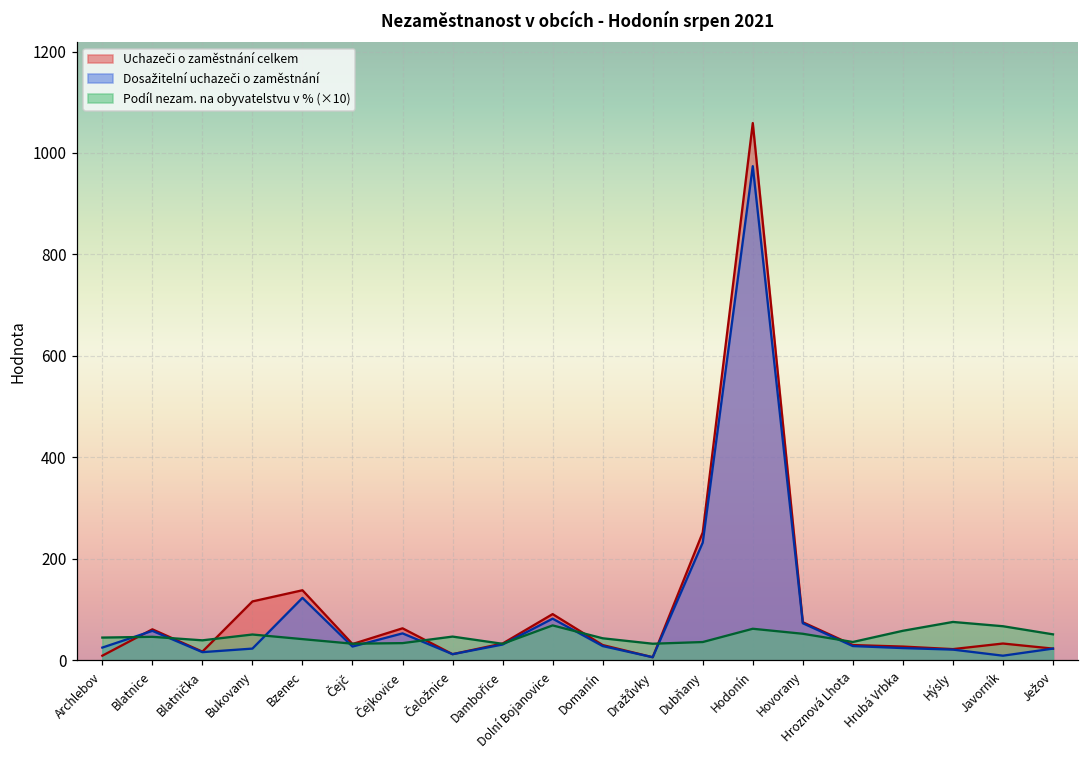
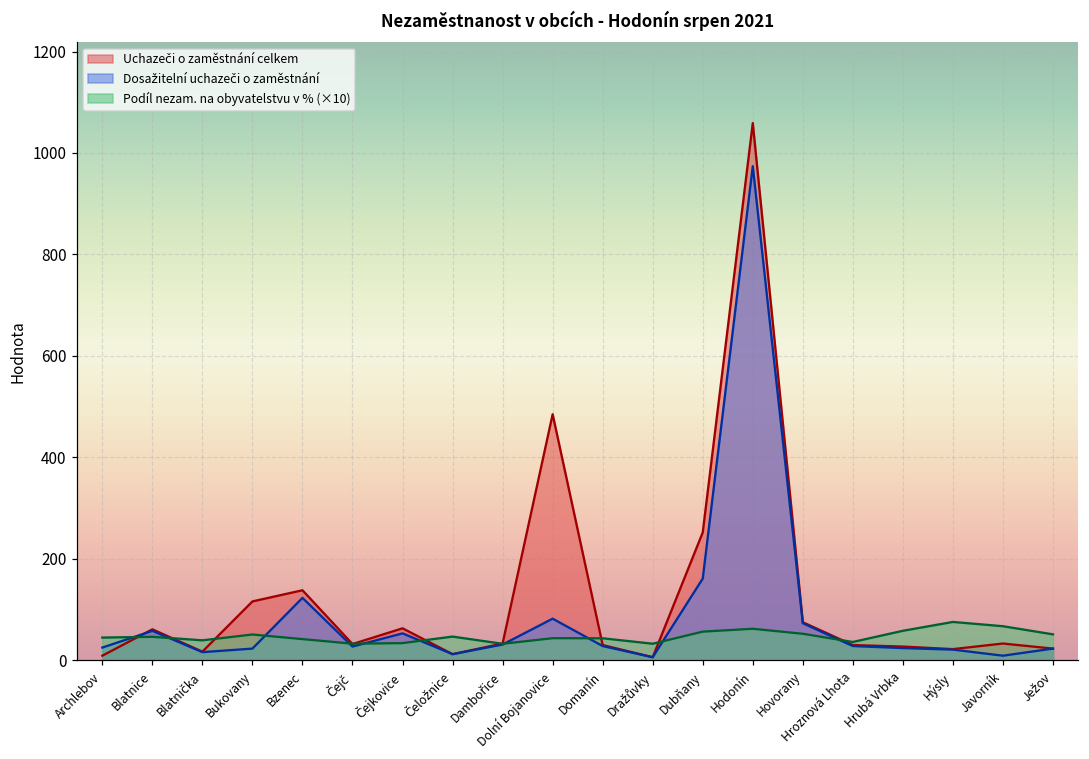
Uchazeči o zaměstnání celkem, Dolní Bojanovice: 90 -> 490
Podíl nezam. na obyvatelstvu v % (×10), Dolní Bojanovice: 70 -> 40
Dosažitelní uchazeči o zaměstnání, Dubňany: 230 -> 160
Podíl nezam. na obyvatelstvu v % (×10), Dubňany: 40 -> 60
